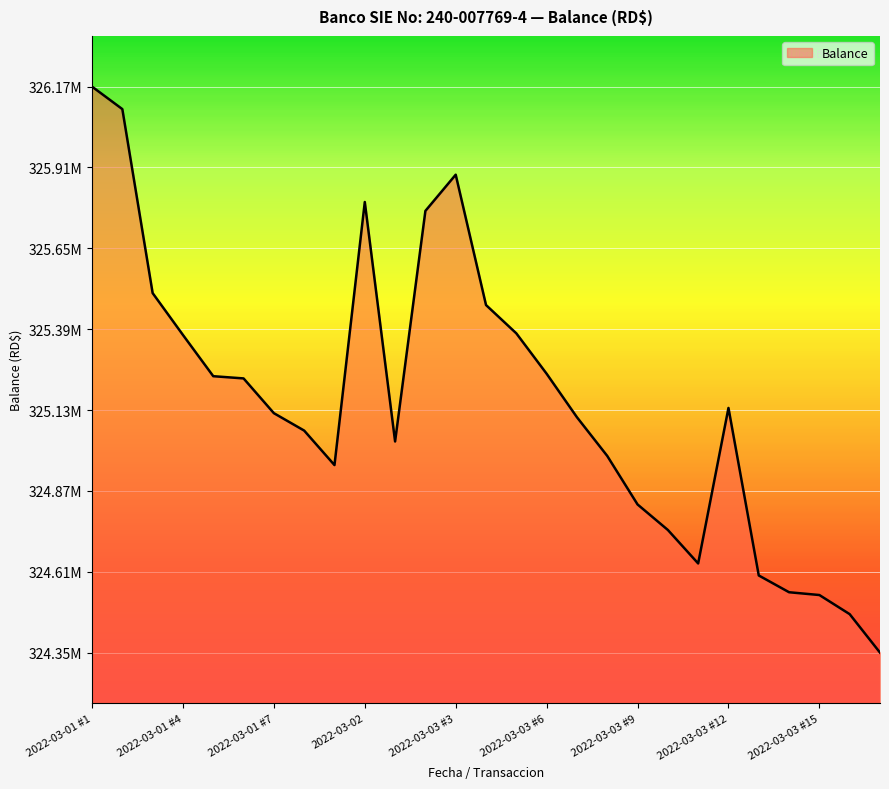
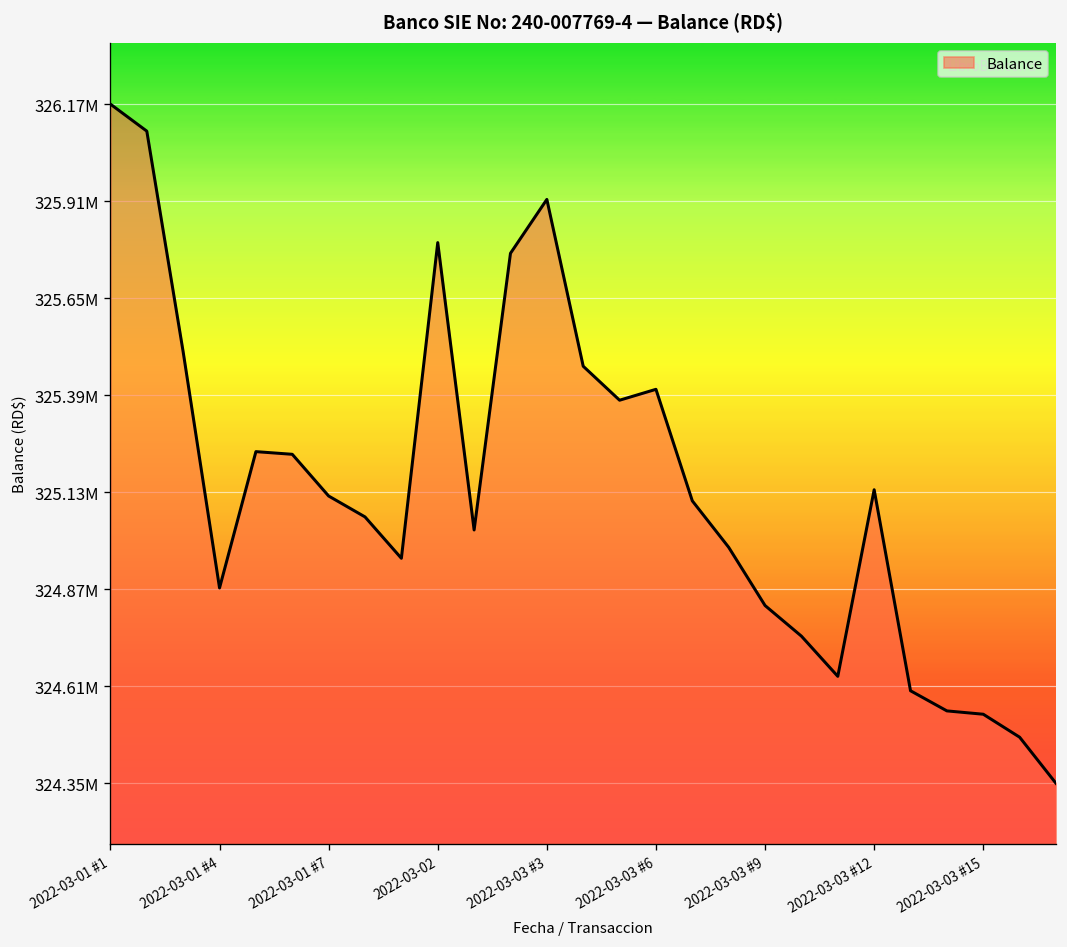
2022-03-01 #4: 325370000 -> 324880000
2022-03-03 #3: 325890000 -> 325920000
2022-03-03 #6: 325250000 -> 325410000
